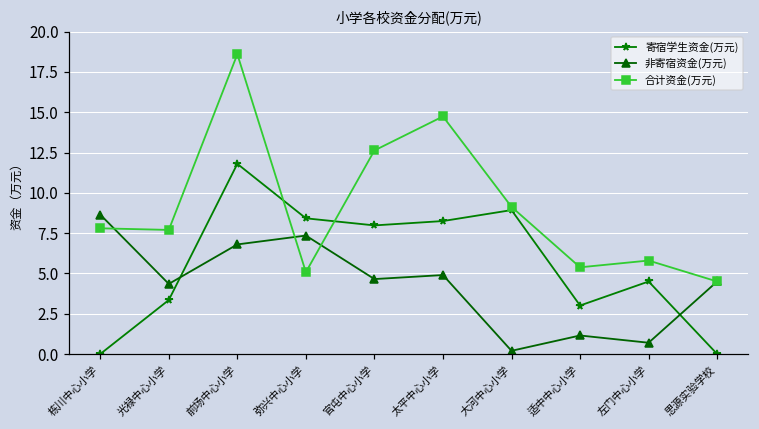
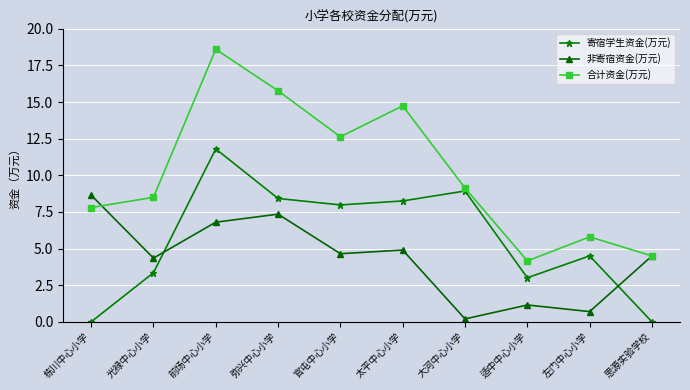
合计资金(万元), 光禄中心小学: 7.7 -> 8.5
合计资金(万元), 弥兴中心小学: 5.1 -> 15.8
合计资金(万元), 适中中心小学: 5.4 -> 4.2
